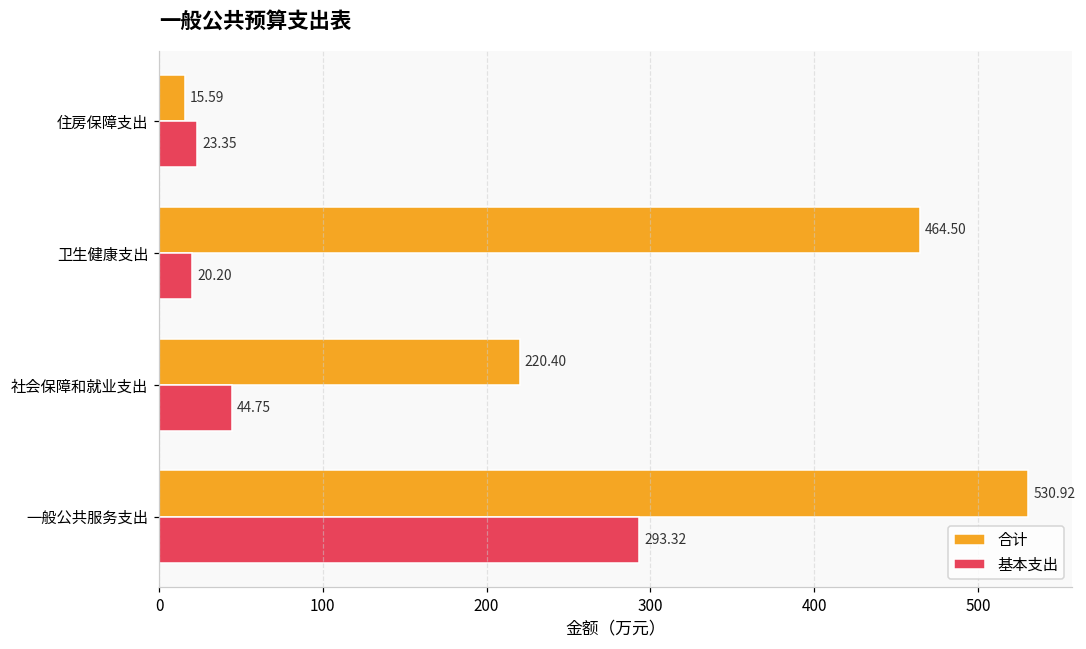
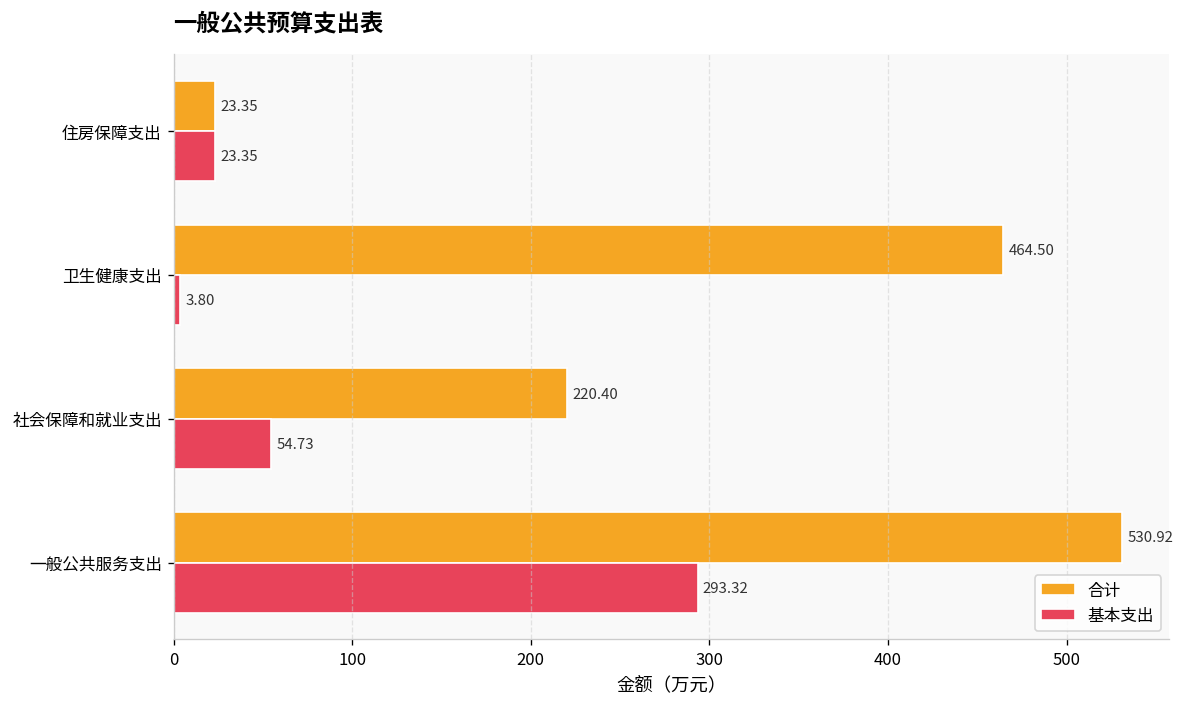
合计, 住房保障支出: 15.59 -> 23.35
基本支出, 卫生健康支出: 20.20 -> 3.80
基本支出, 社会保障和就业支出: 44.75 -> 54.73
